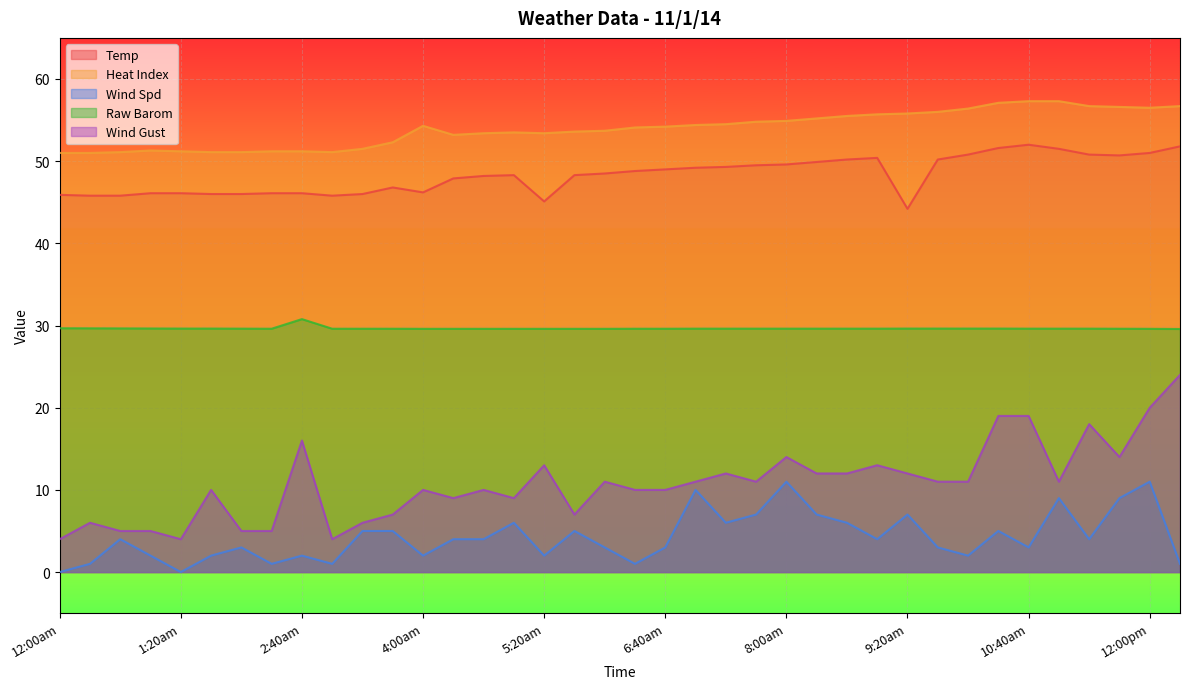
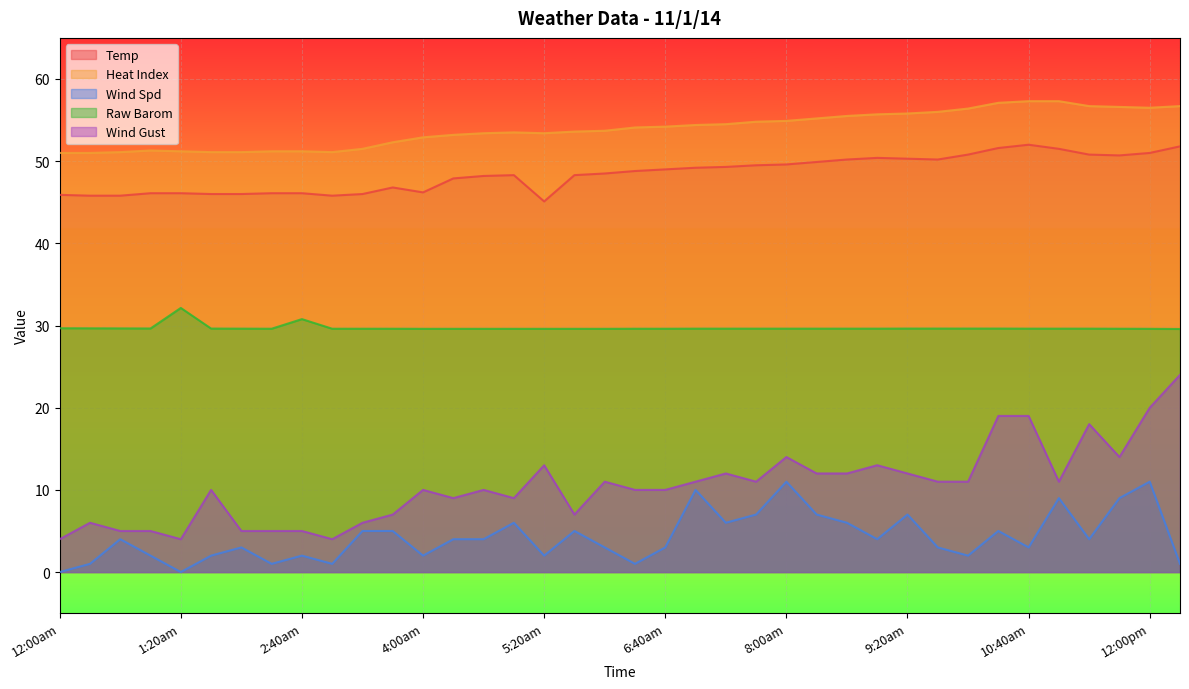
Raw Barom, 1:20am: 30 -> 32
Wind Gust, 2:40am: 16 -> 5
Heat Index, 4:00am: 54 -> 53
Temp, 9:20am: 44 -> 50
